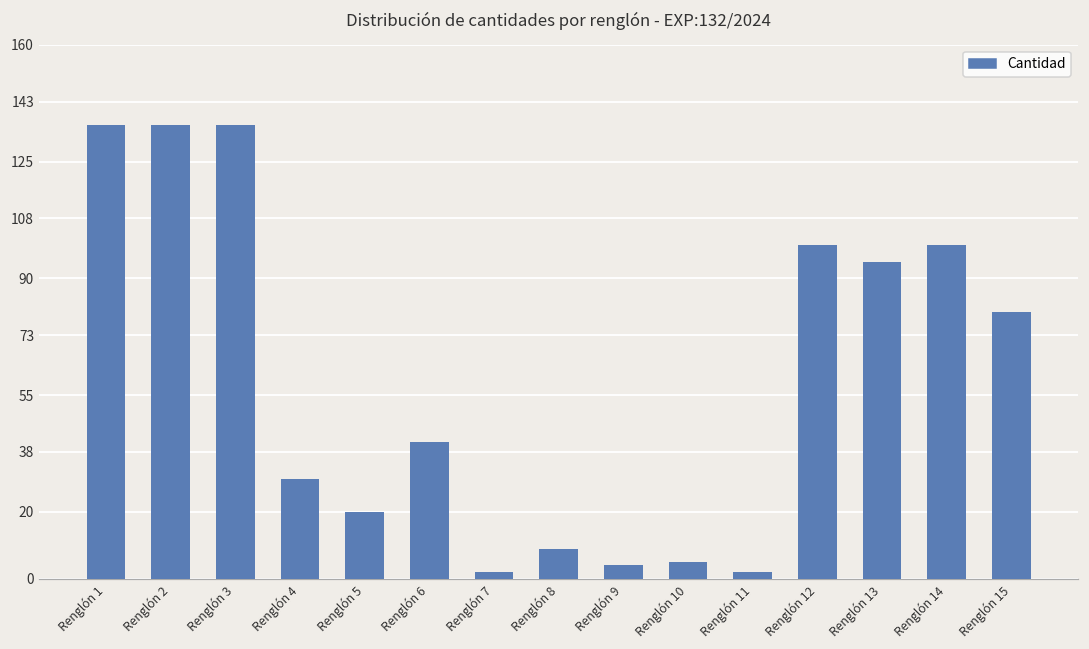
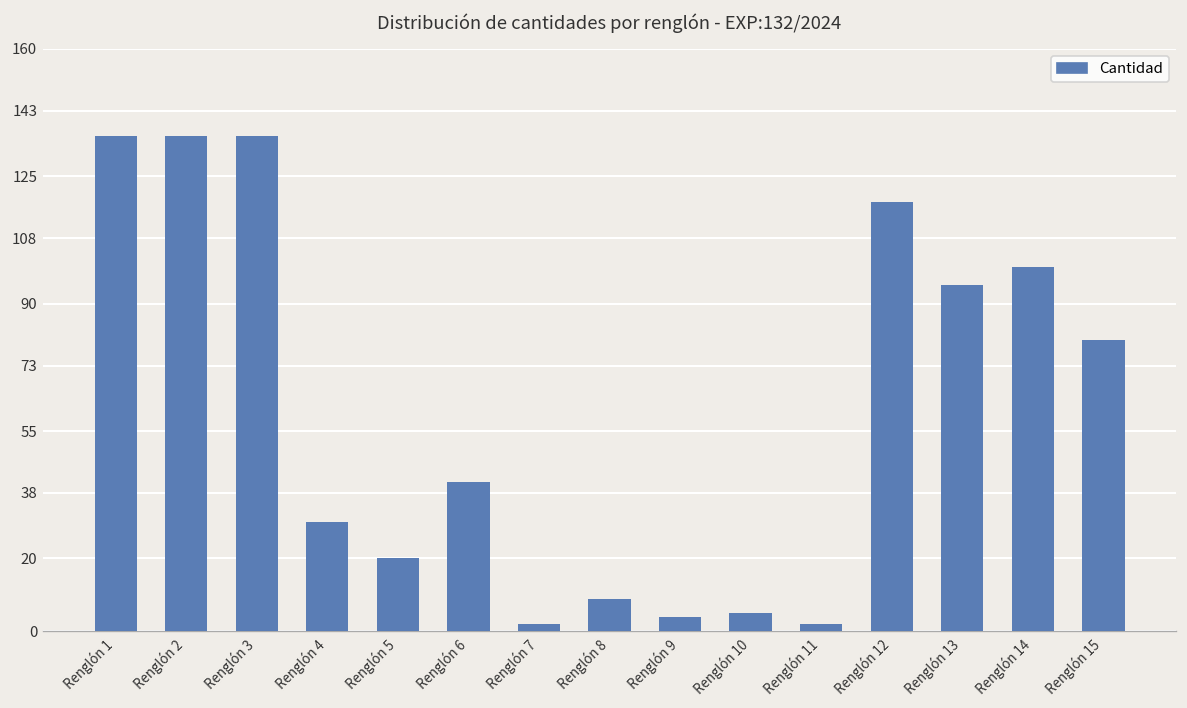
Renglón 12: 100 -> 118
